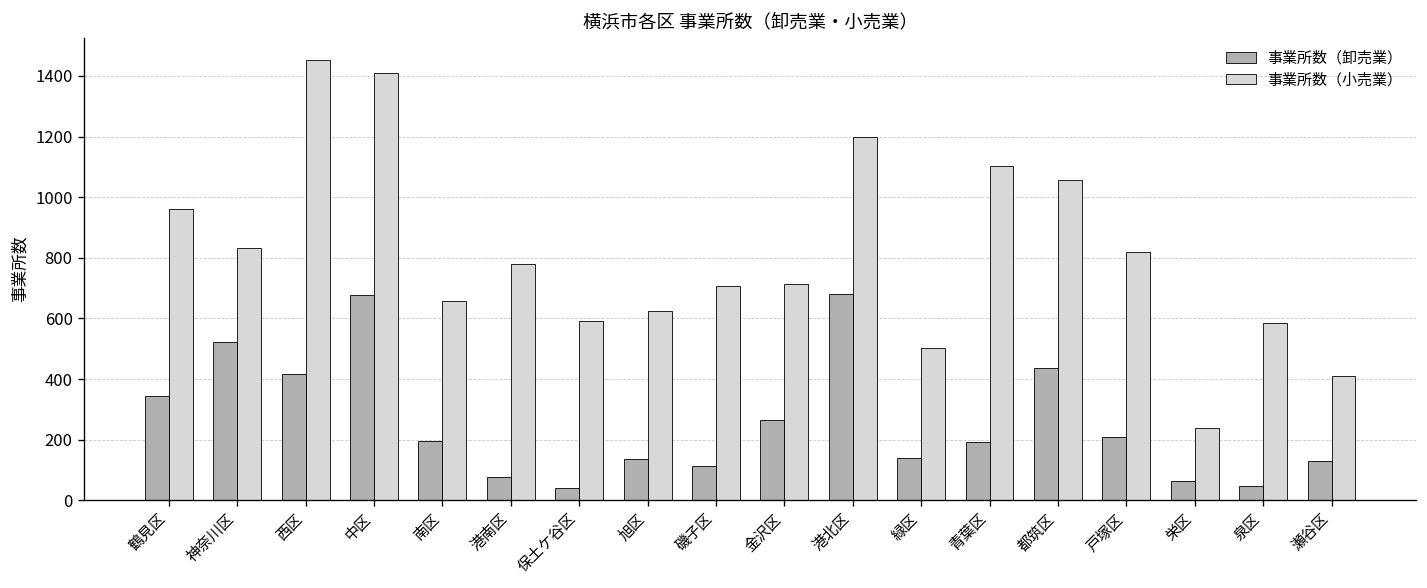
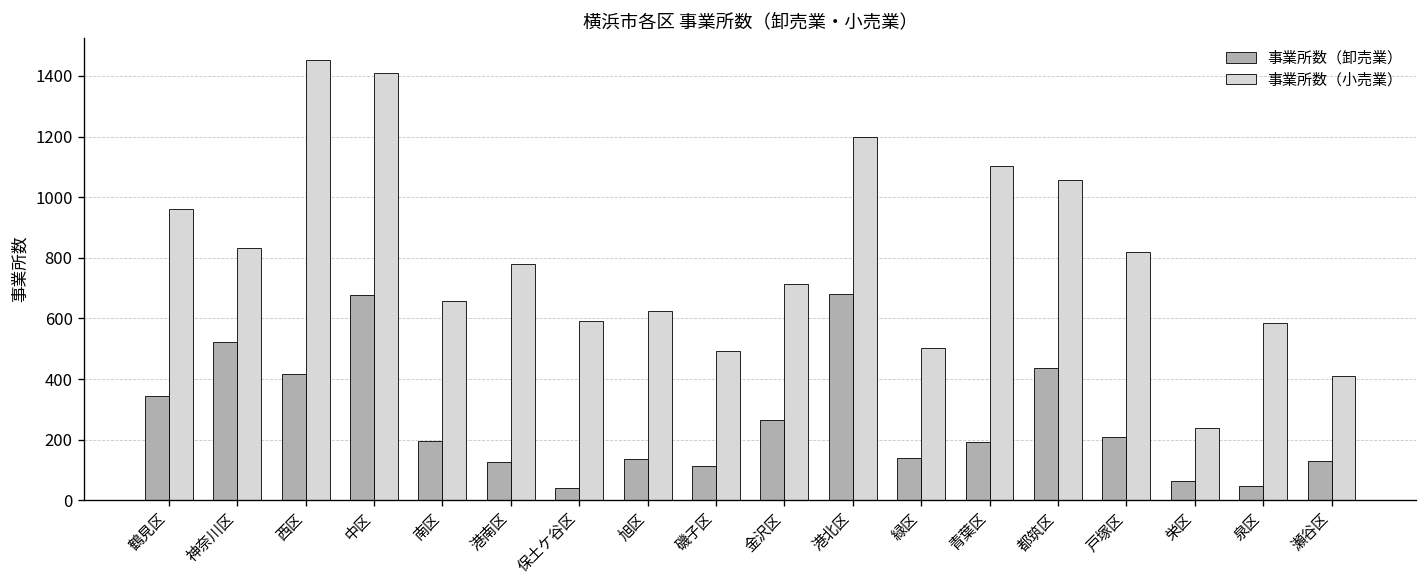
事業所数（卸売業）, 港南区: 80 -> 130
事業所数（小売業）, 磯子区: 710 -> 490
